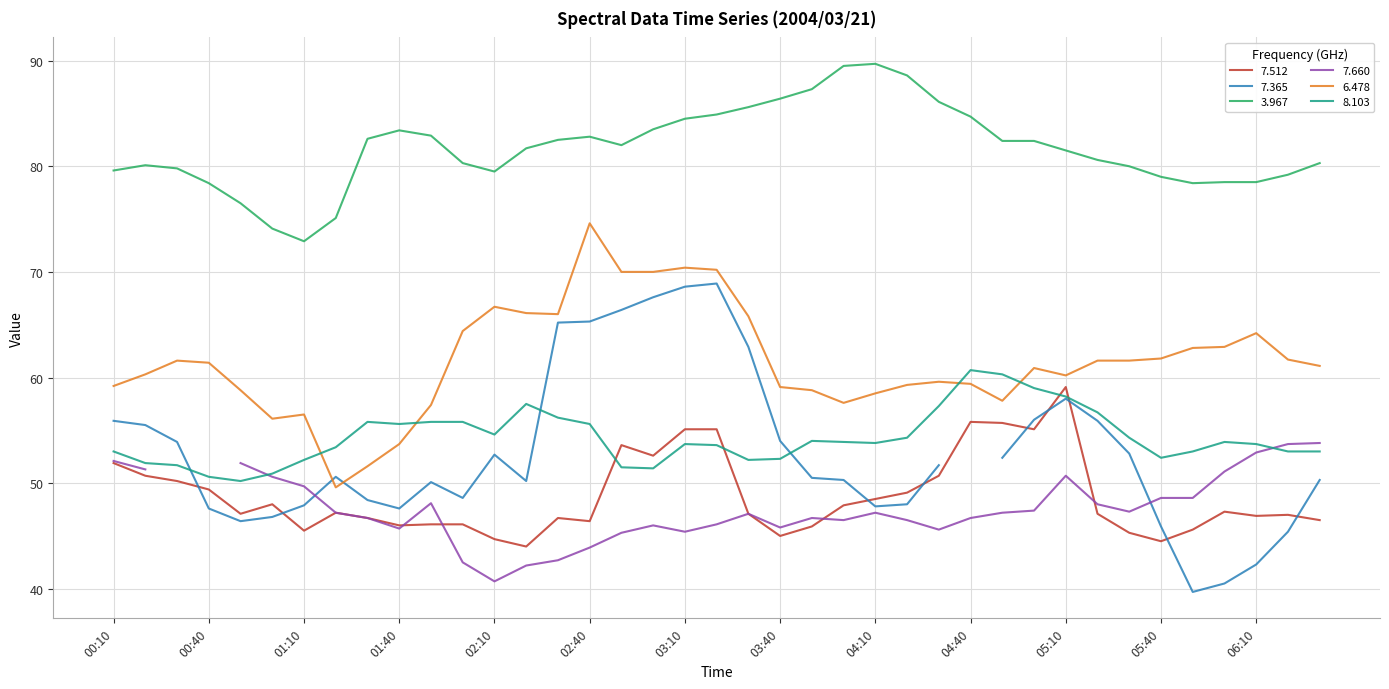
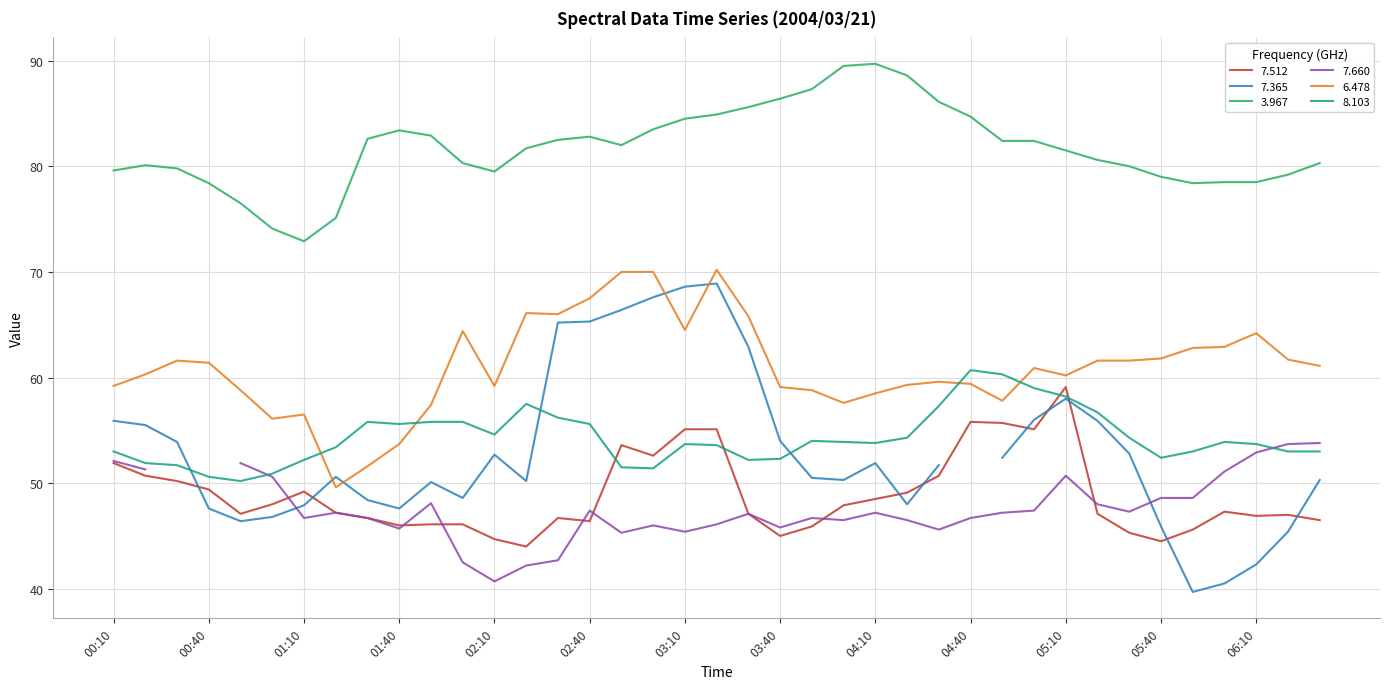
7.512, 01:10: 45.5 -> 49.2
7.660, 01:10: 49.7 -> 46.7
6.478, 02:10: 66.7 -> 59.2
7.660, 02:40: 43.9 -> 47.4
6.478, 02:40: 74.6 -> 67.5
6.478, 03:10: 70.4 -> 64.5
7.365, 04:10: 47.8 -> 51.9
